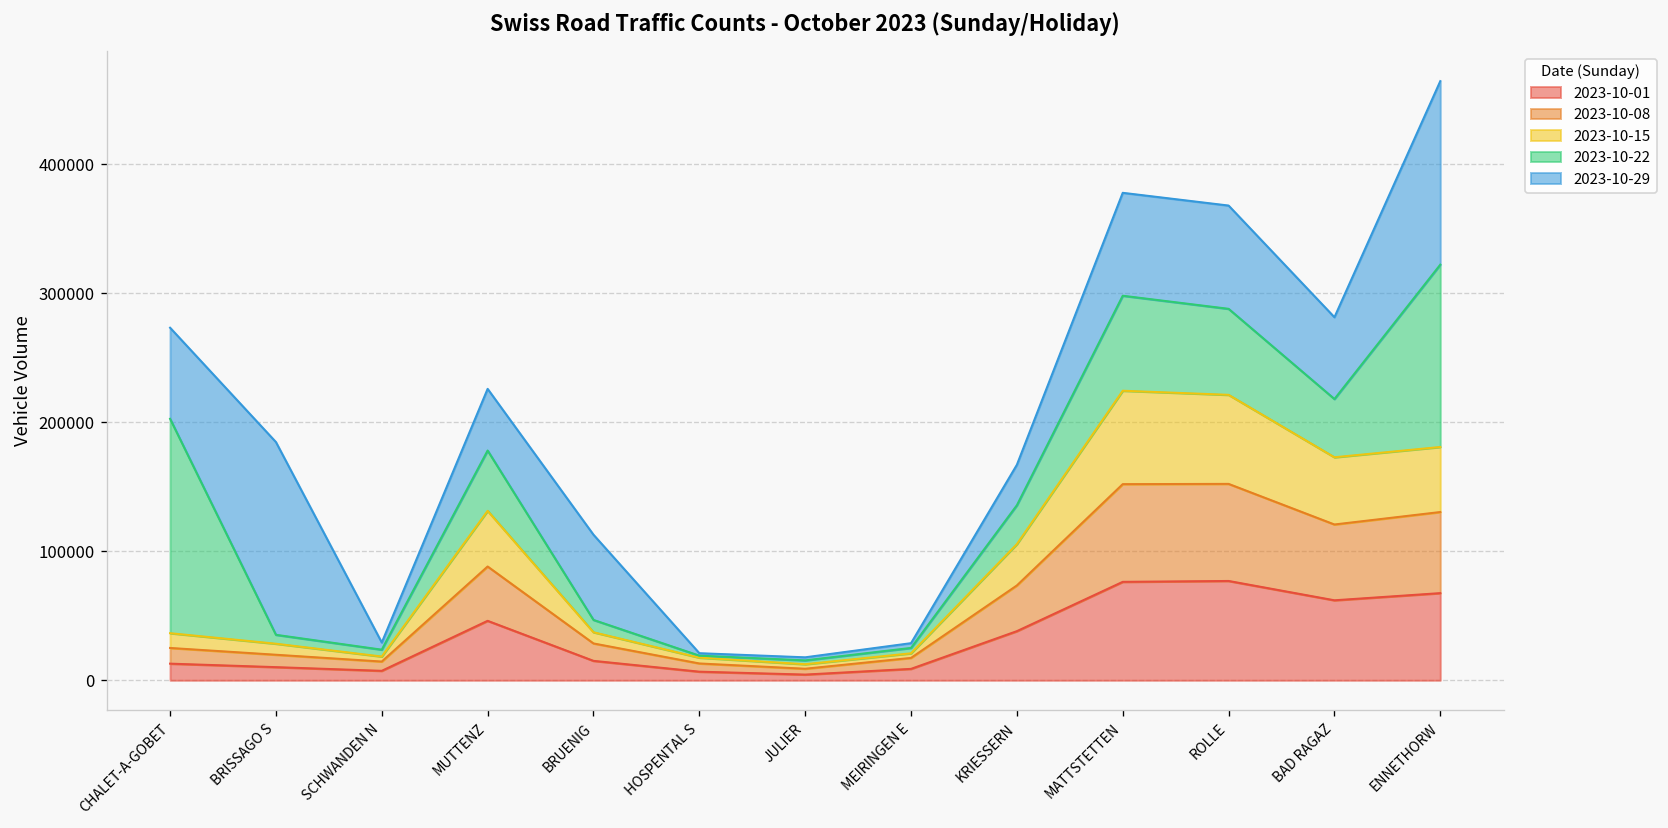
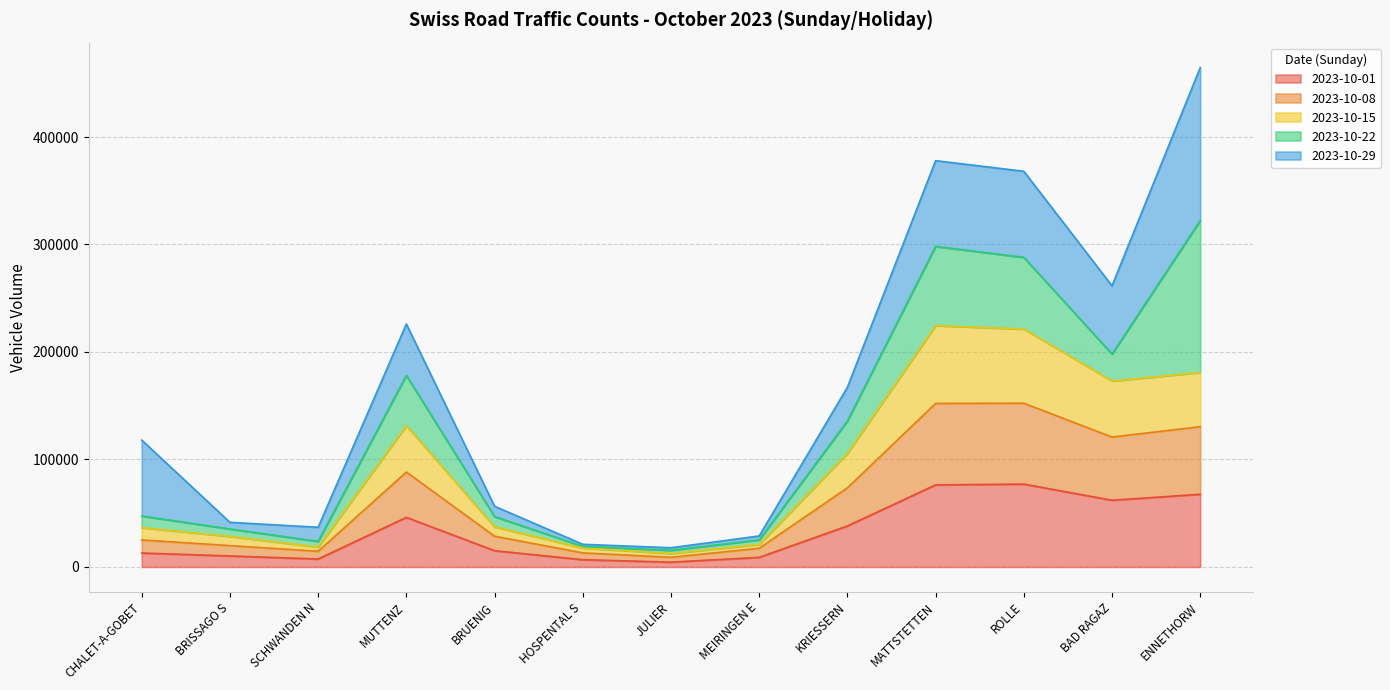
2023-10-22, CHALET-A-GOBET: 166000 -> 11000
2023-10-29, BRISSAGO S: 149000 -> 6000
2023-10-29, SCHWANDEN N: 6000 -> 13000
2023-10-29, BRUENIG: 66000 -> 10000
2023-10-22, BAD RAGAZ: 45000 -> 25000
